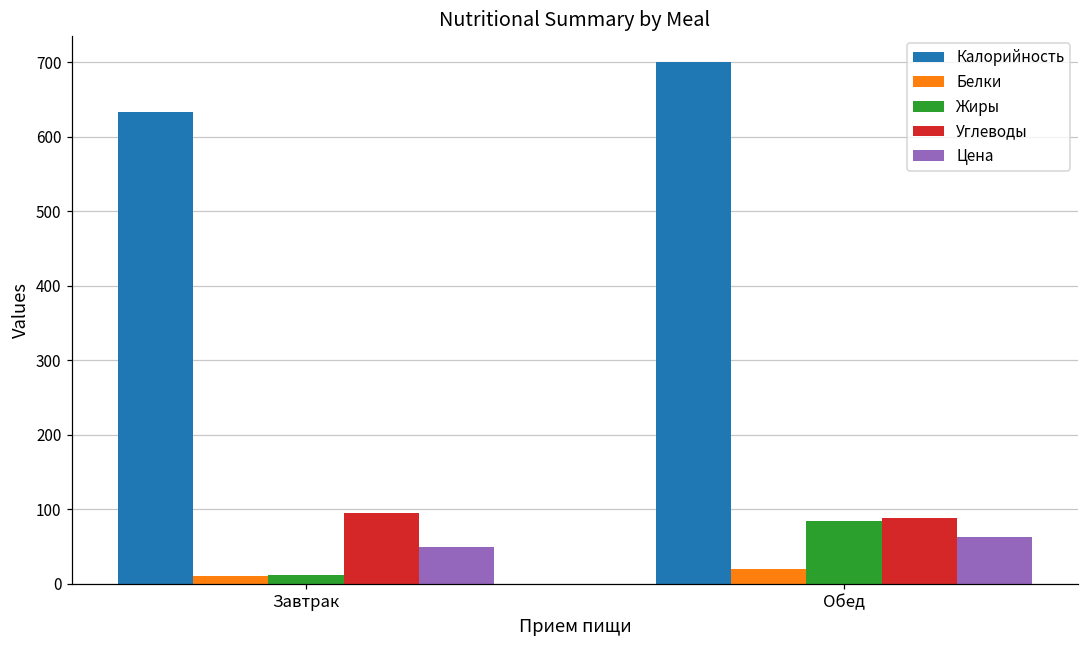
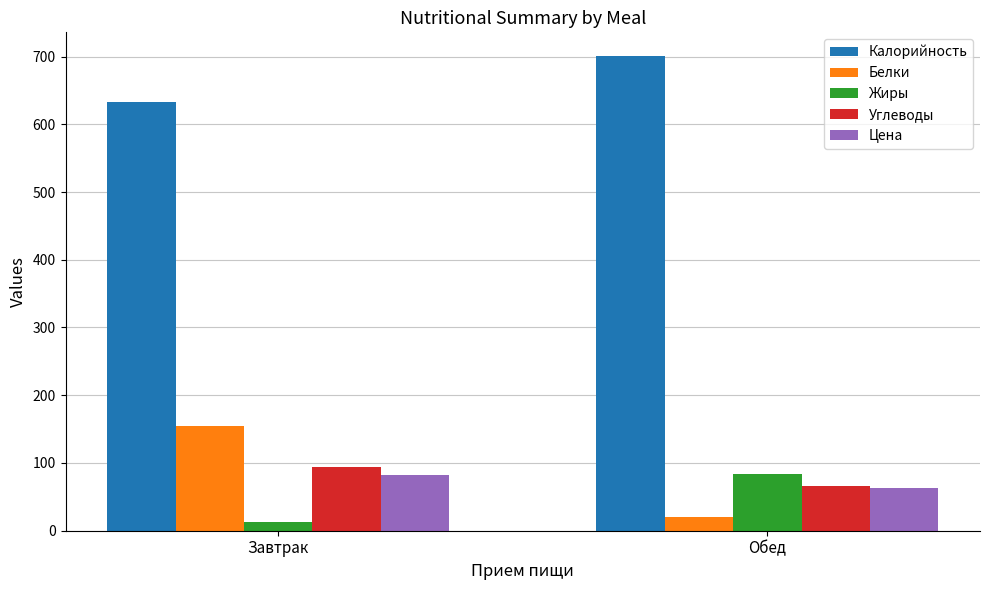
Белки, Завтрак: 10 -> 150
Цена, Завтрак: 50 -> 80
Углеводы, Обед: 90 -> 70
